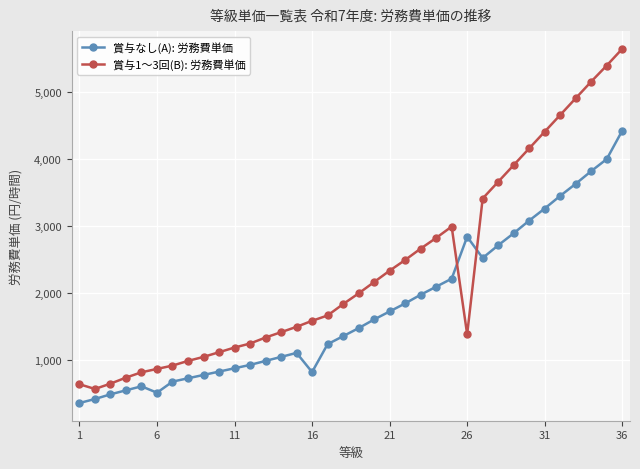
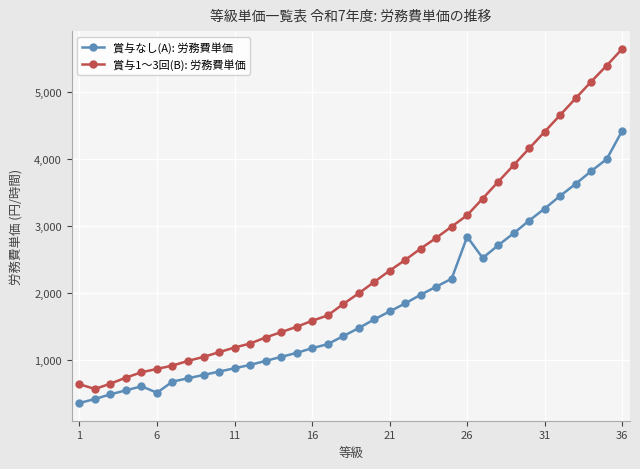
賞与なし(A): 労務費単価, 16: 800 -> 1,200
賞与1〜3回(B): 労務費単価, 26: 1,400 -> 3,200
